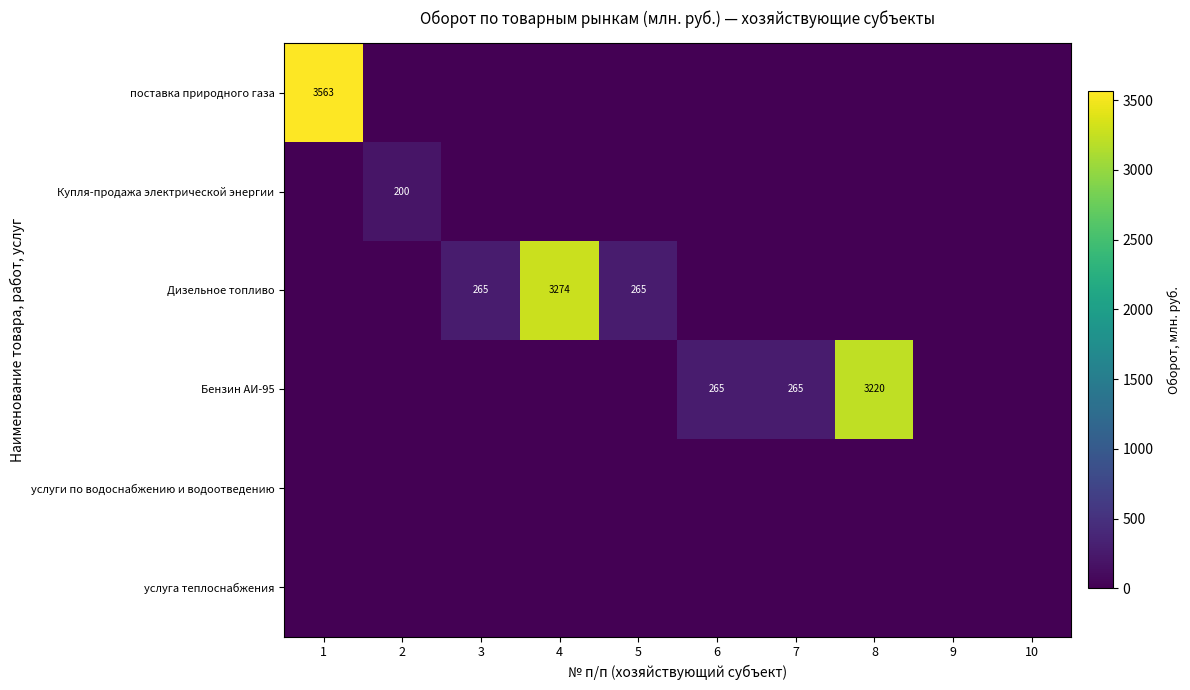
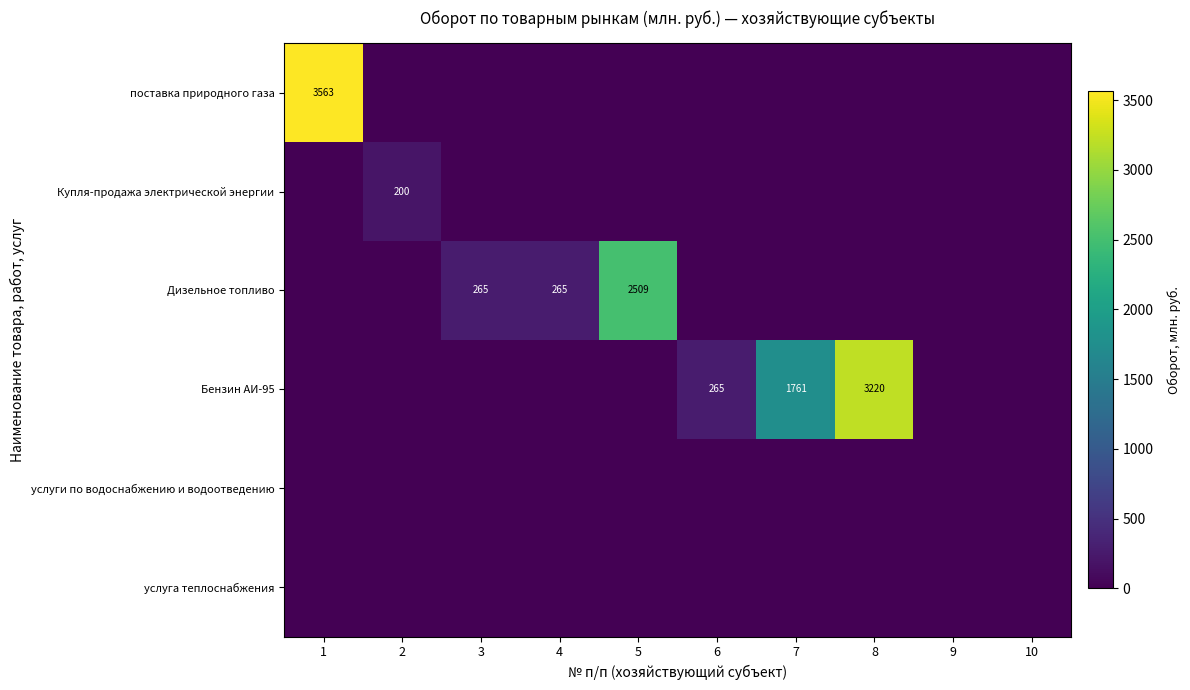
Дизельное топливо, 4: 3274 -> 265
Дизельное топливо, 5: 265 -> 2509
Бензин АИ-95, 7: 265 -> 1761
